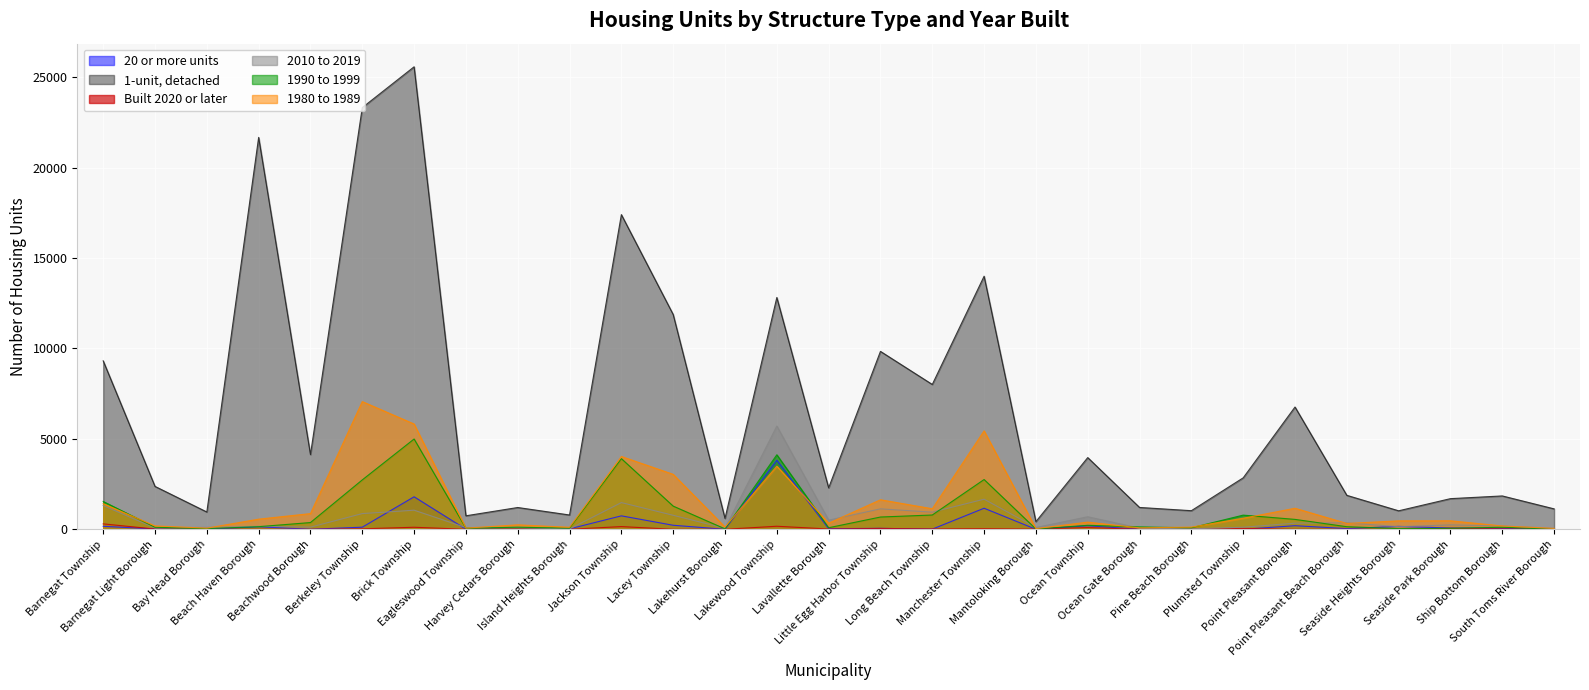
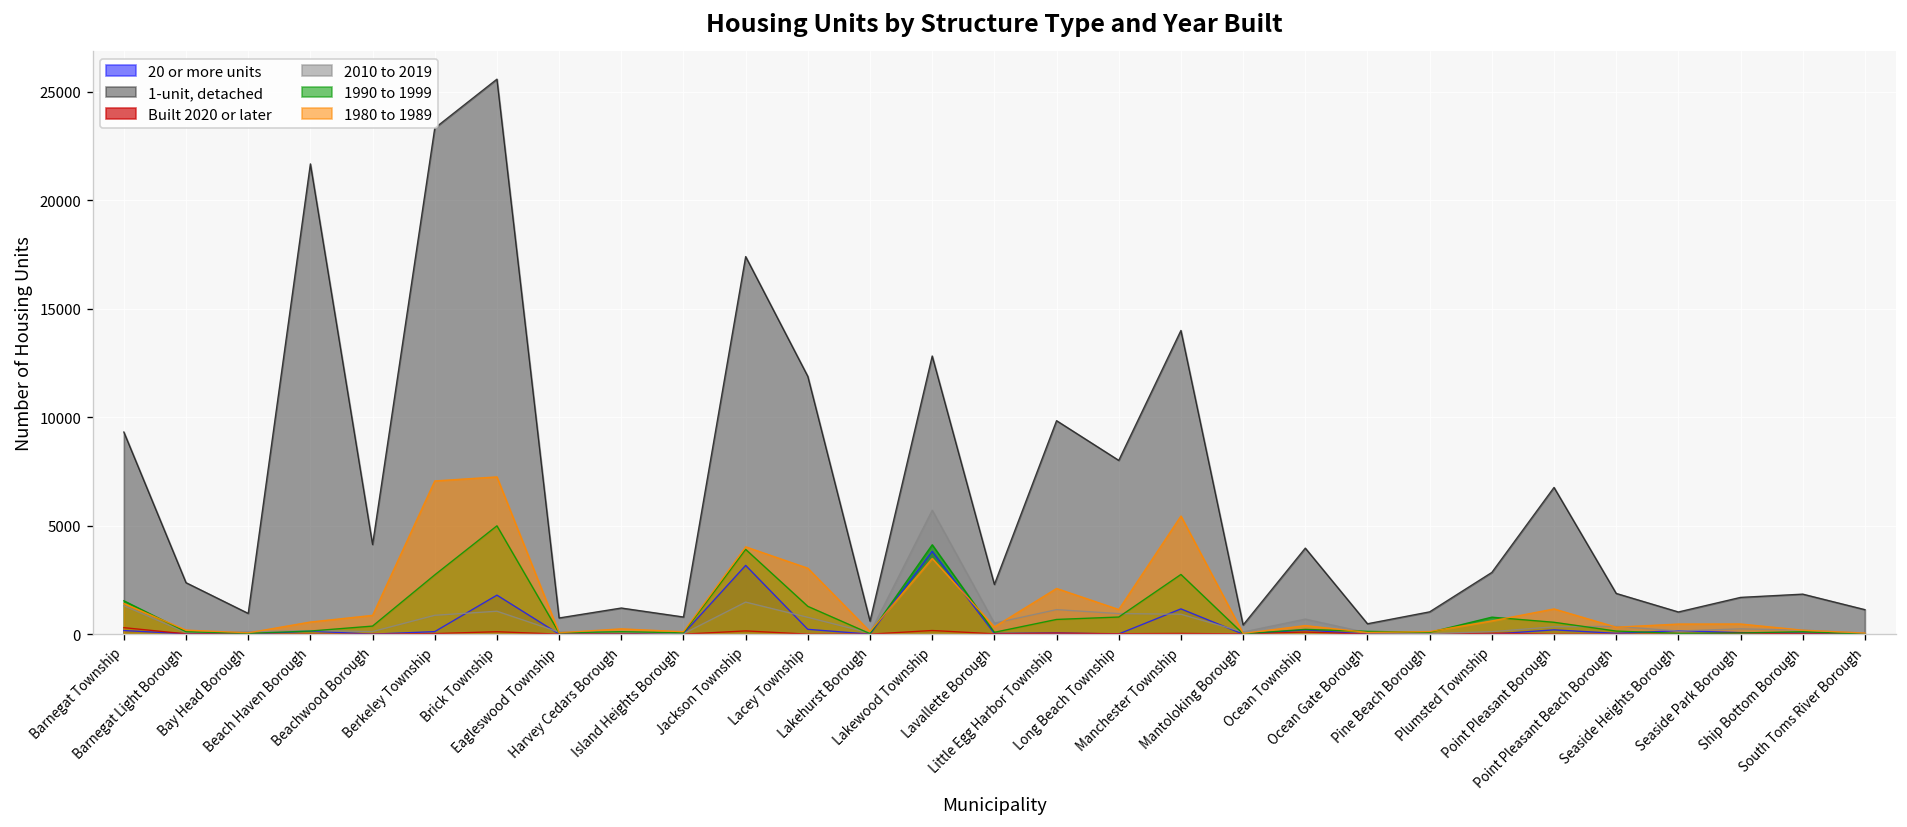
1980 to 1989, Brick Township: 5800 -> 7200
20 or more units, Jackson Township: 700 -> 3200
1980 to 1989, Little Egg Harbor Township: 1600 -> 2100
2010 to 2019, Manchester Township: 1700 -> 900
1-unit, detached, Ocean Gate Borough: 1200 -> 500
